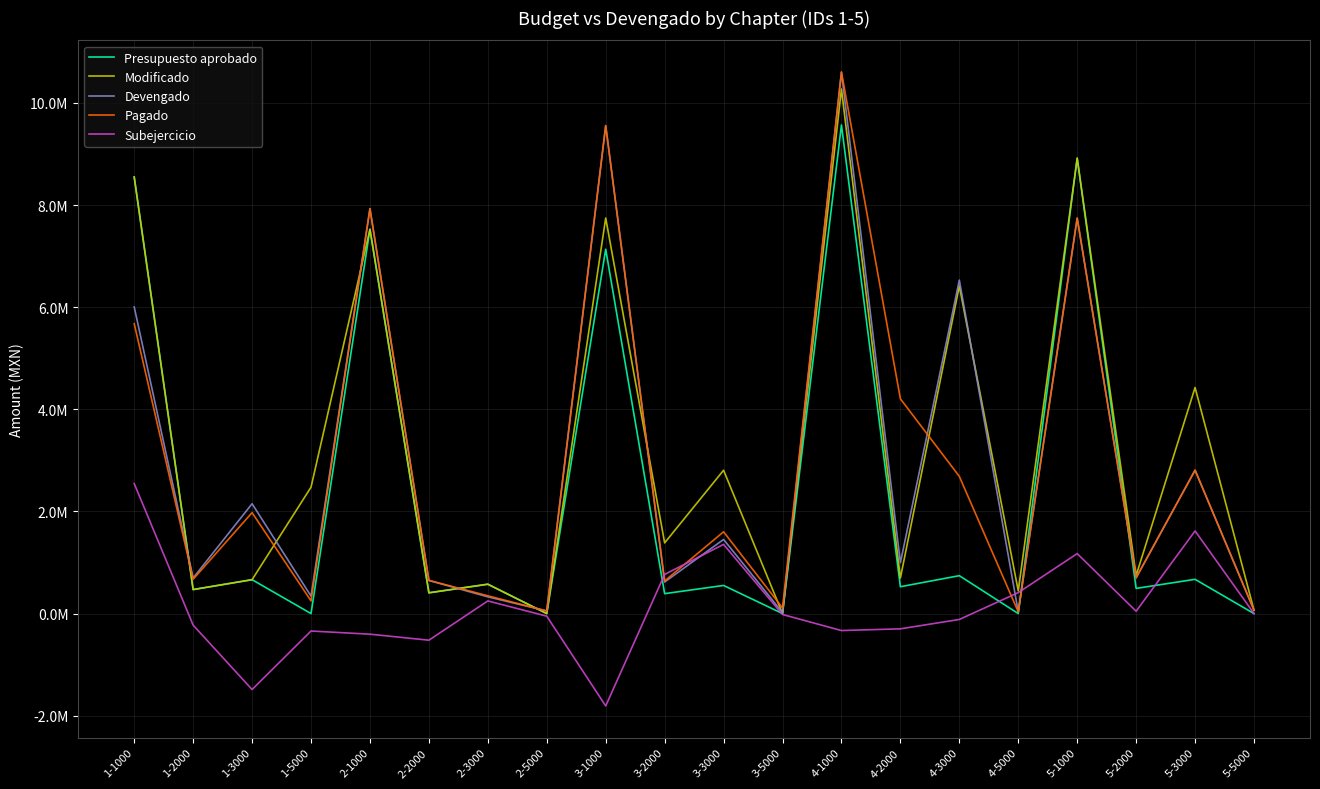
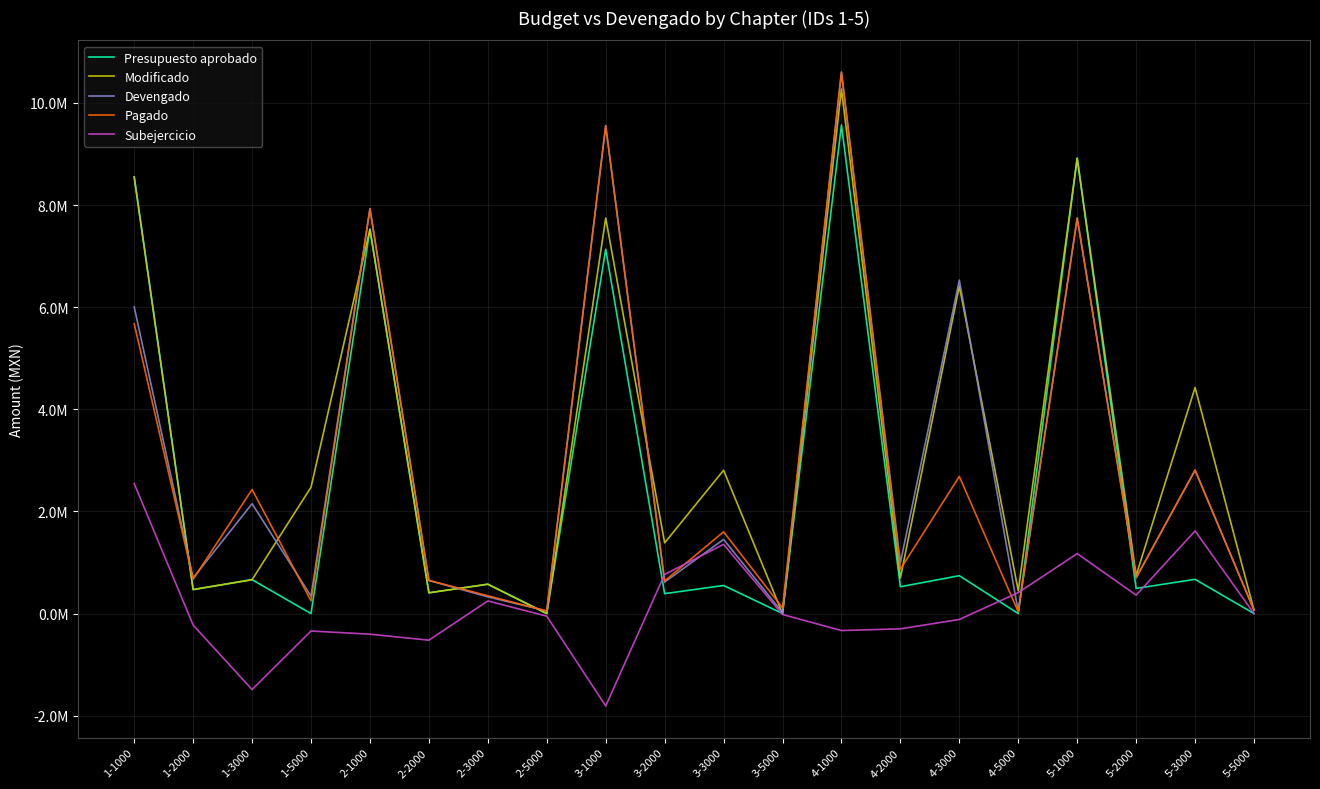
Pagado, 1-3000: 2000000 -> 2400000
Pagado, 4-2000: 4200000 -> 900000
Subejercicio, 5-2000: 0 -> 400000
